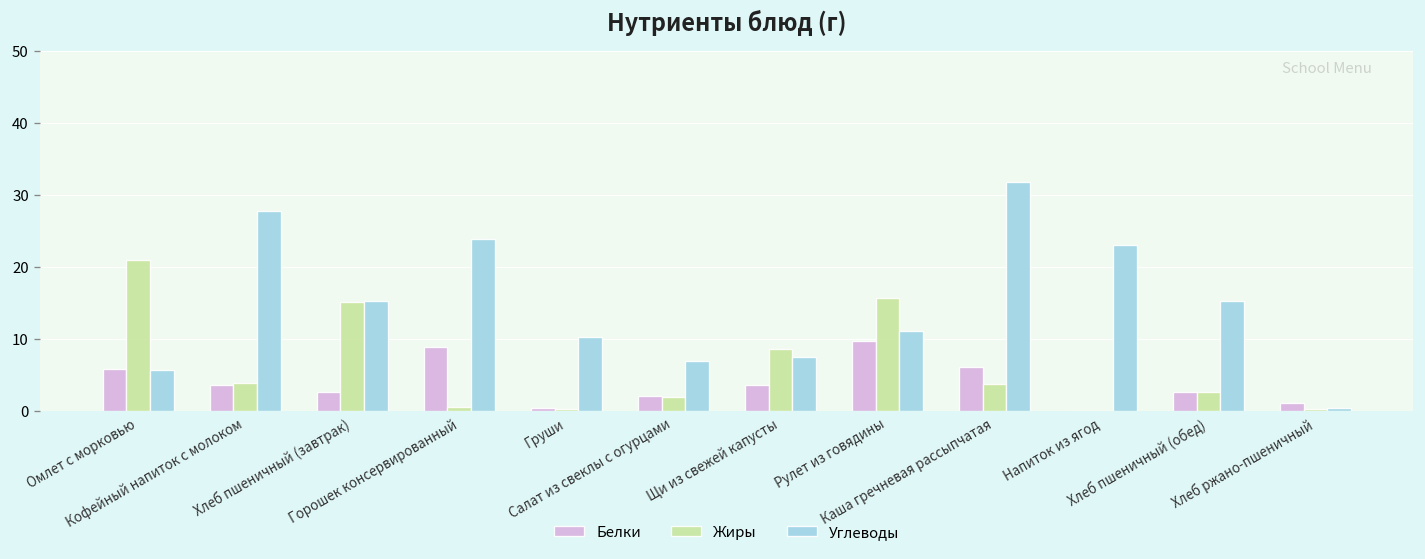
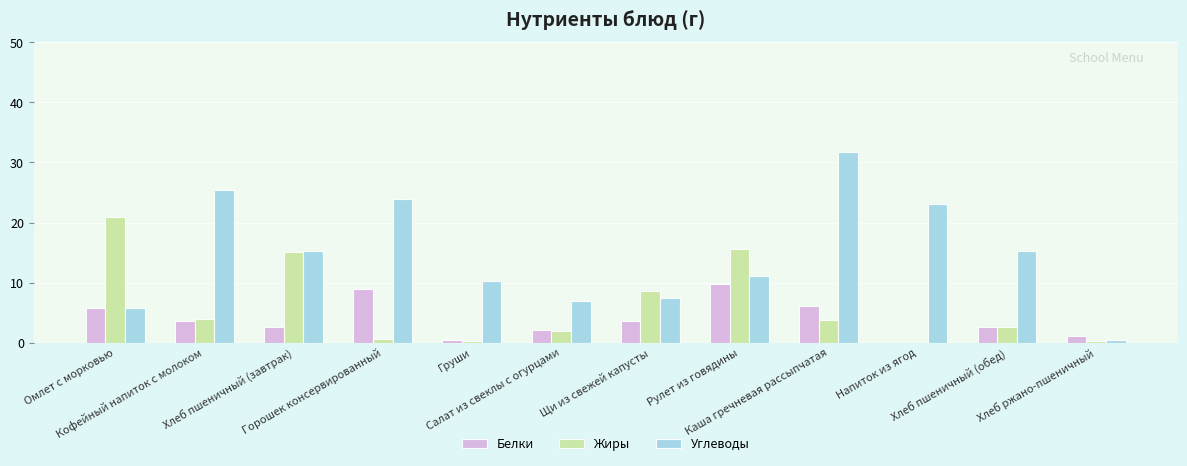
Углеводы, Кофейный напиток с молоком: 28 -> 25
